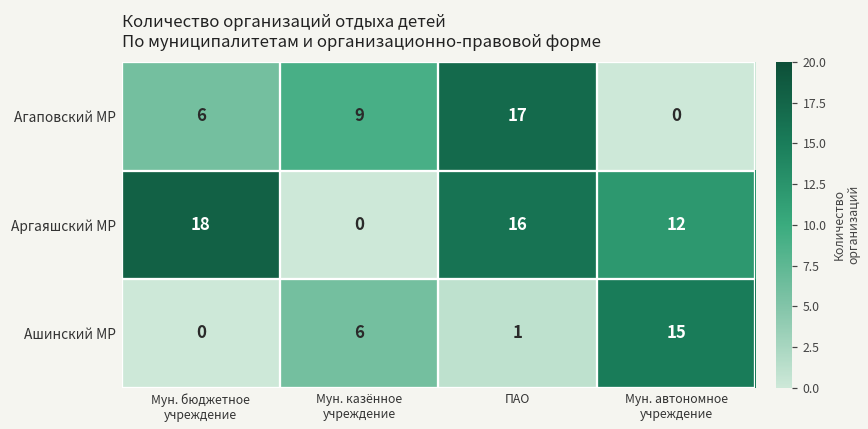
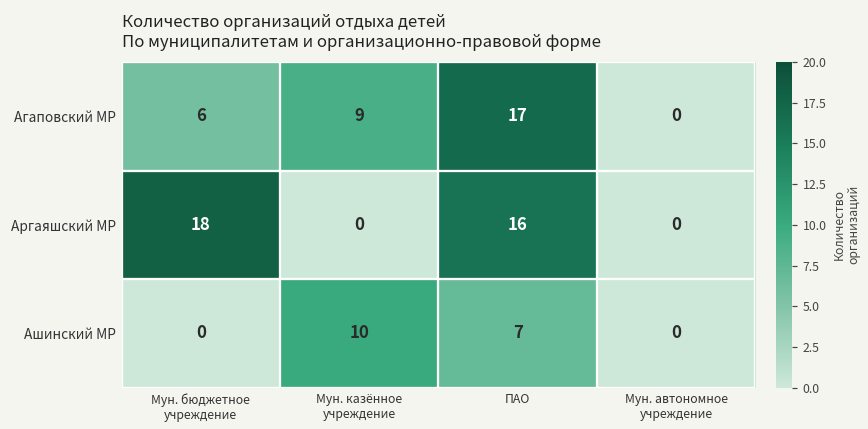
Аргаяшский МР, Мун. автономное учреждение: 12 -> 0
Ашинский МР, Мун. казённое учреждение: 6 -> 10
Ашинский МР, ПАО: 1 -> 7
Ашинский МР, Мун. автономное учреждение: 15 -> 0
